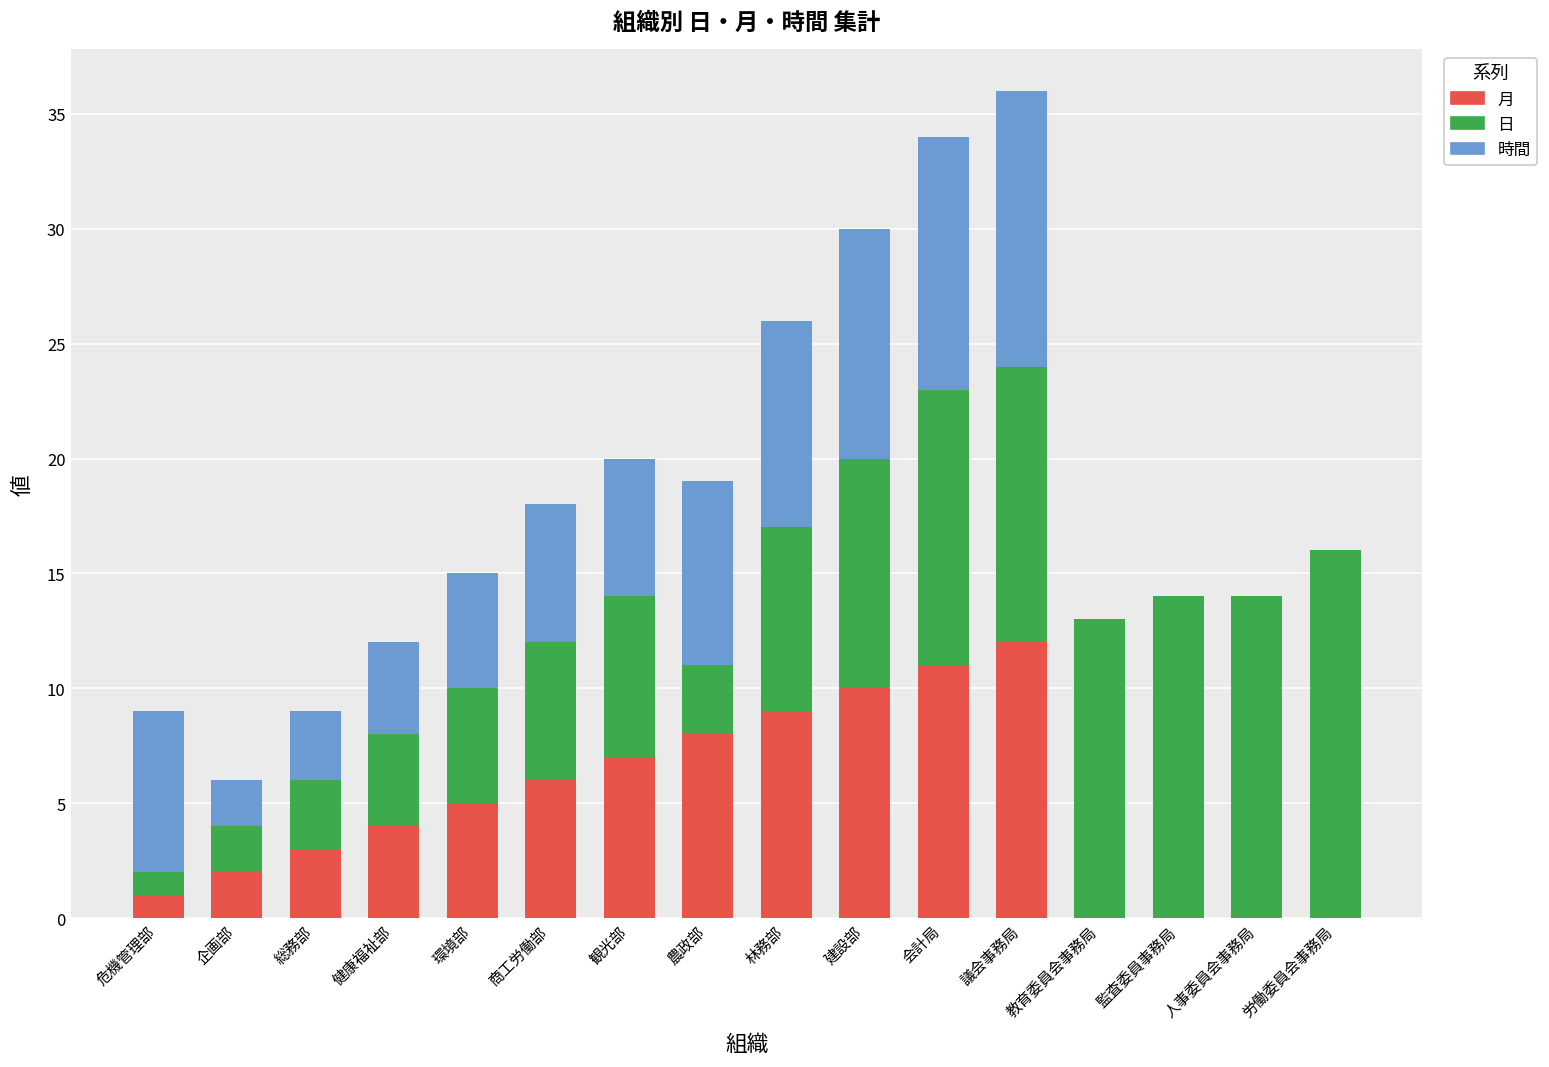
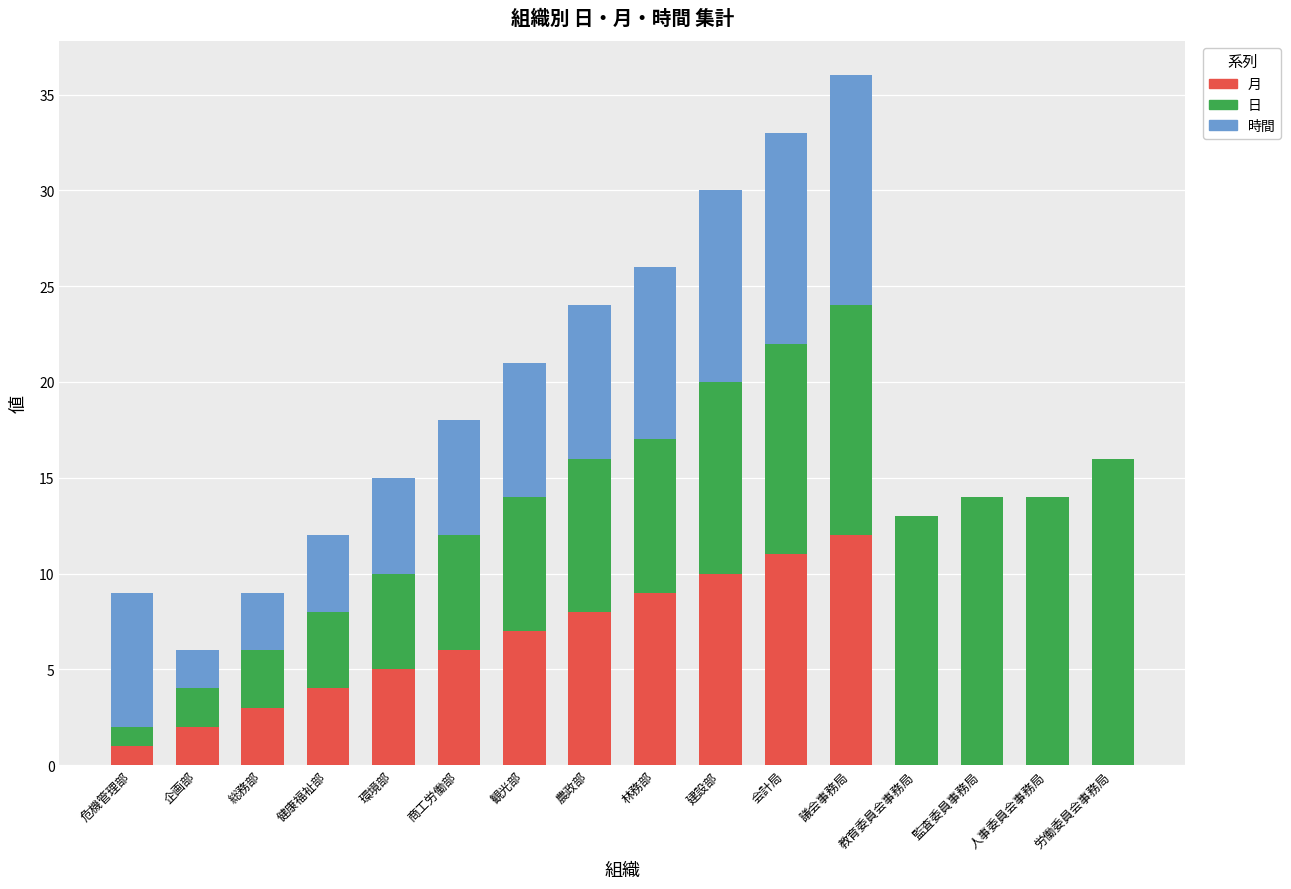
時間, 観光部: 6 -> 7
日, 農政部: 3 -> 8
日, 会計局: 12 -> 11
